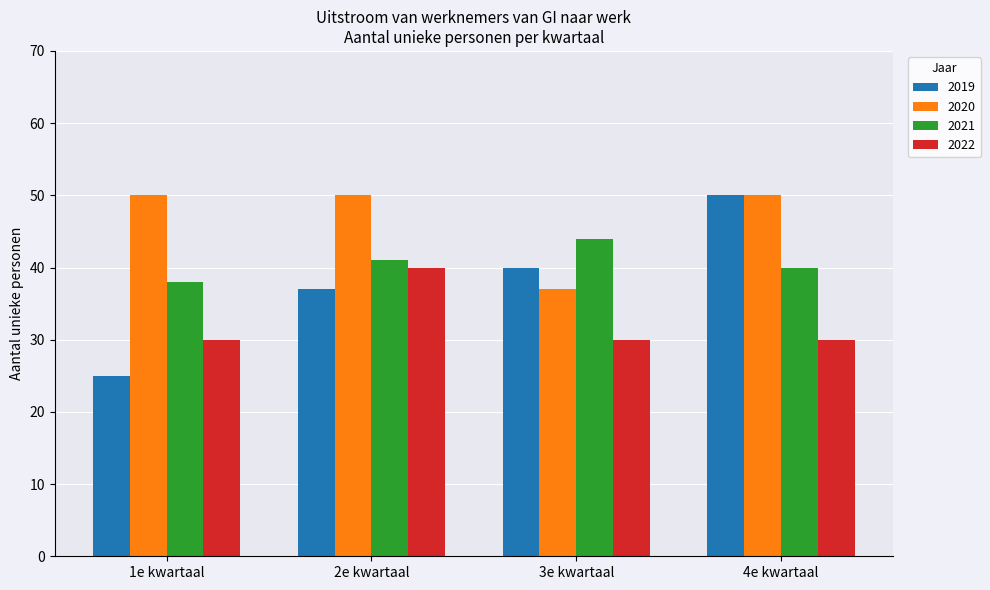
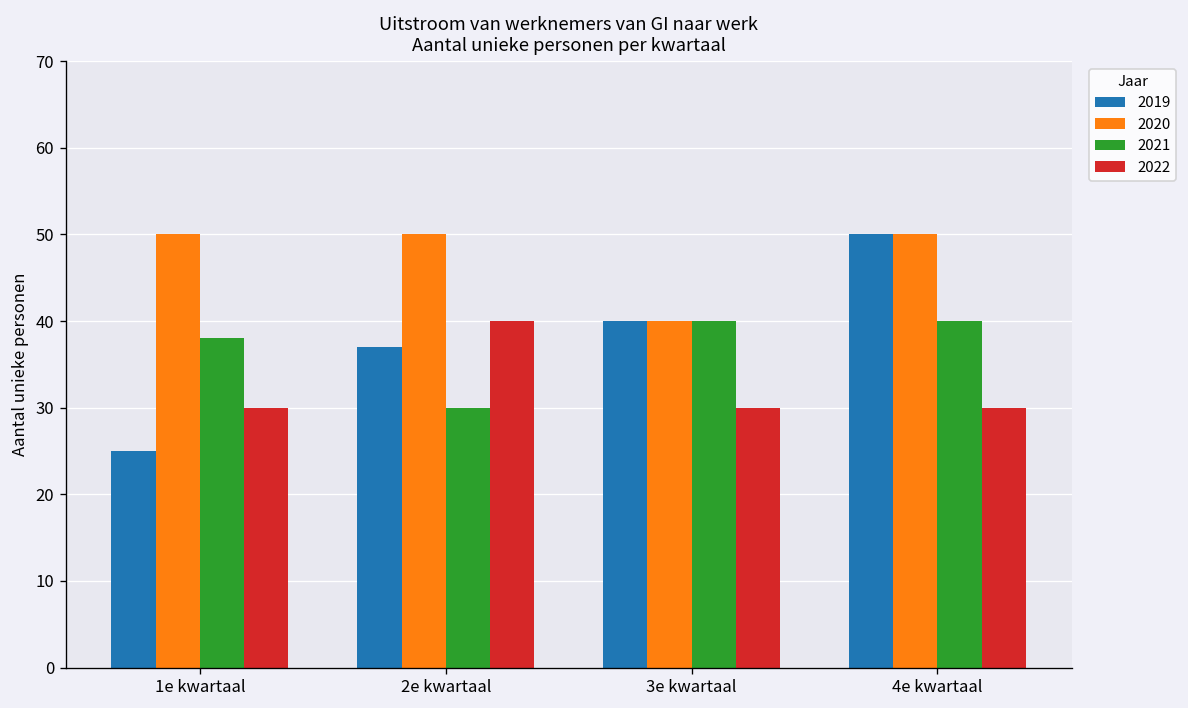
2021, 2e kwartaal: 41 -> 30
2020, 3e kwartaal: 37 -> 40
2021, 3e kwartaal: 44 -> 40
